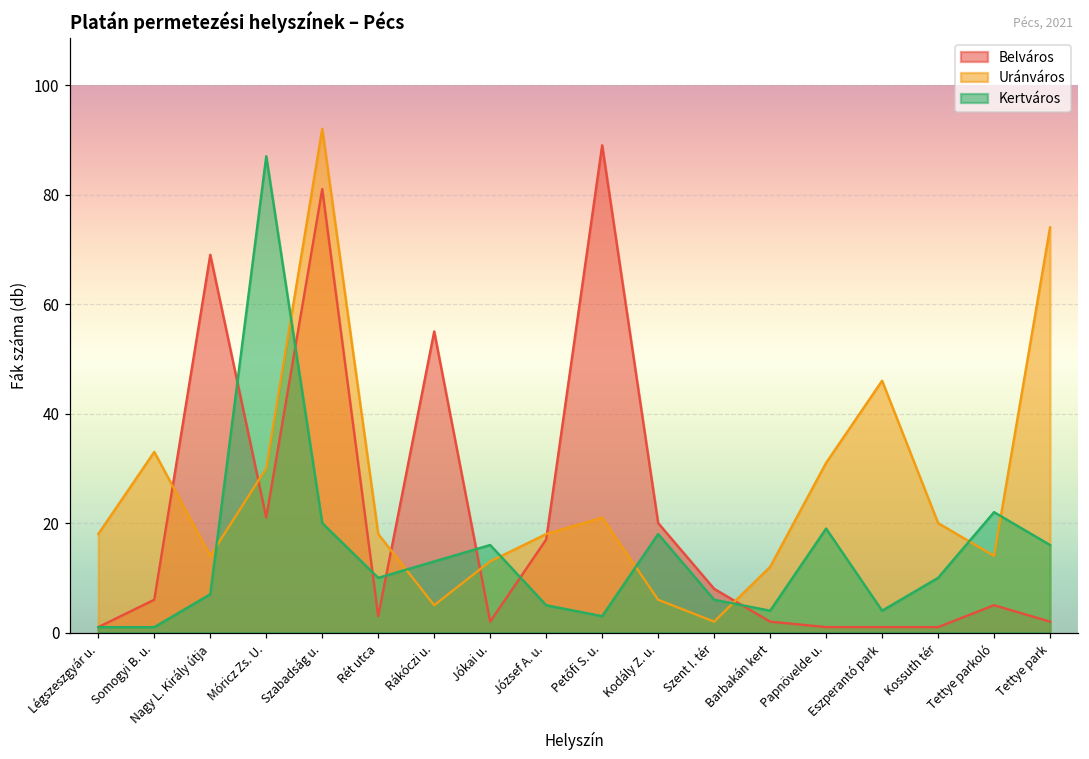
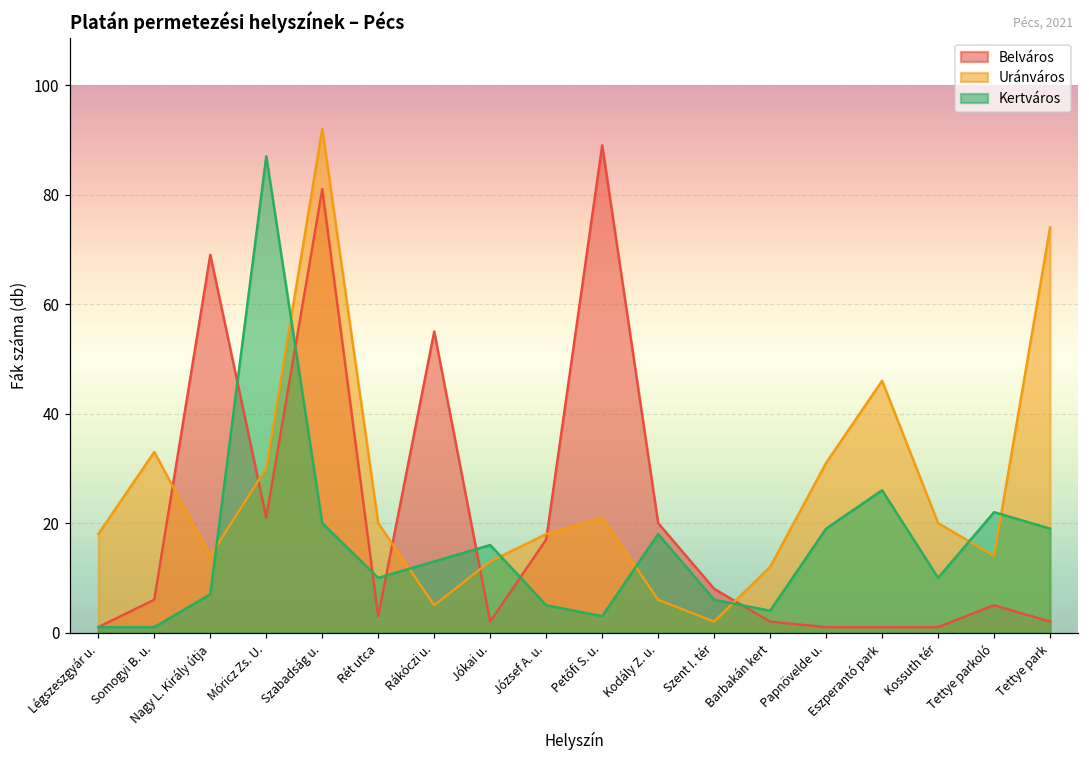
Uránváros, Rét utca: 18 -> 20
Kertváros, Eszperantó park: 4 -> 26
Kertváros, Tettye park: 16 -> 19
